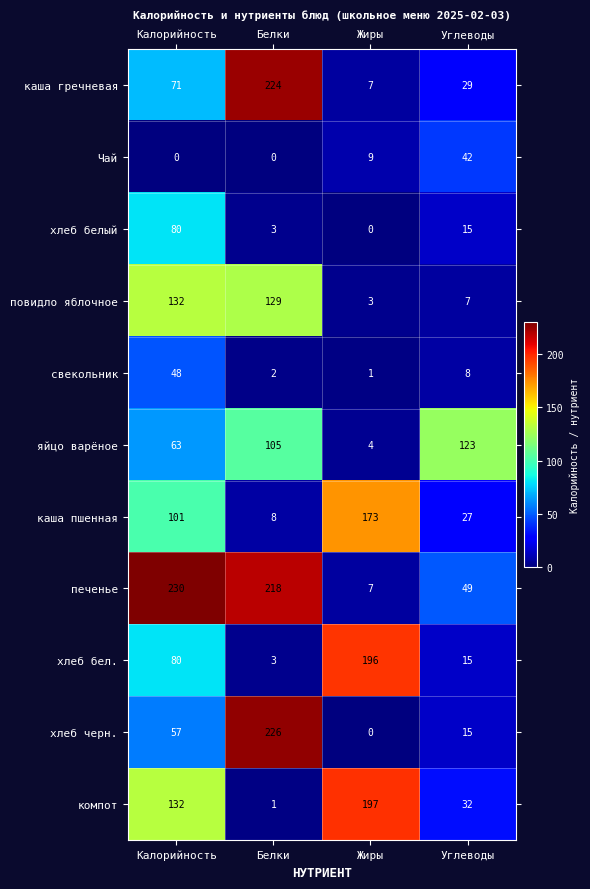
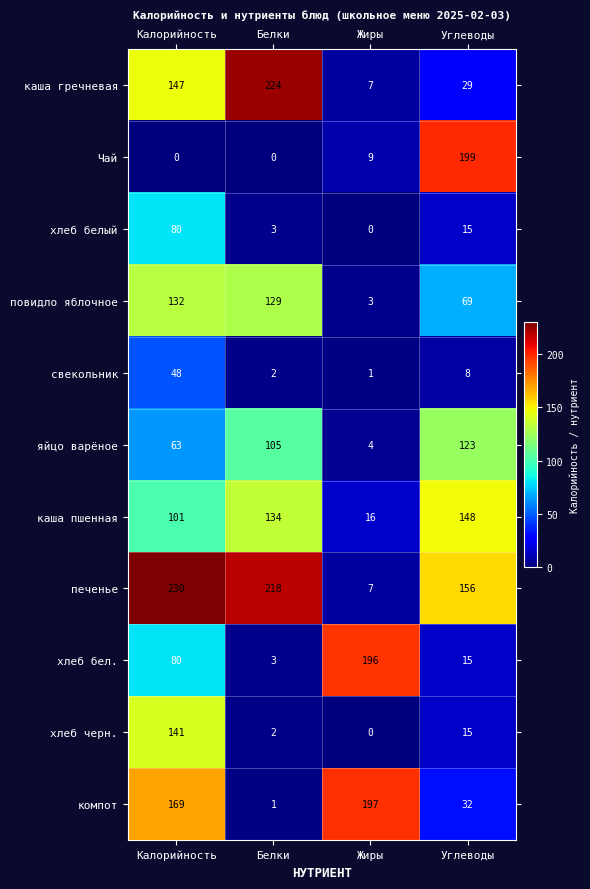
каша гречневая, Калорийность: 71 -> 147
Чай, Углеводы: 42 -> 199
повидло яблочное, Углеводы: 7 -> 69
каша пшенная, Белки: 8 -> 134
каша пшенная, Жиры: 173 -> 16
каша пшенная, Углеводы: 27 -> 148
печенье, Углеводы: 49 -> 156
хлеб черн., Калорийность: 57 -> 141
хлеб черн., Белки: 226 -> 2
компот, Калорийность: 132 -> 169
